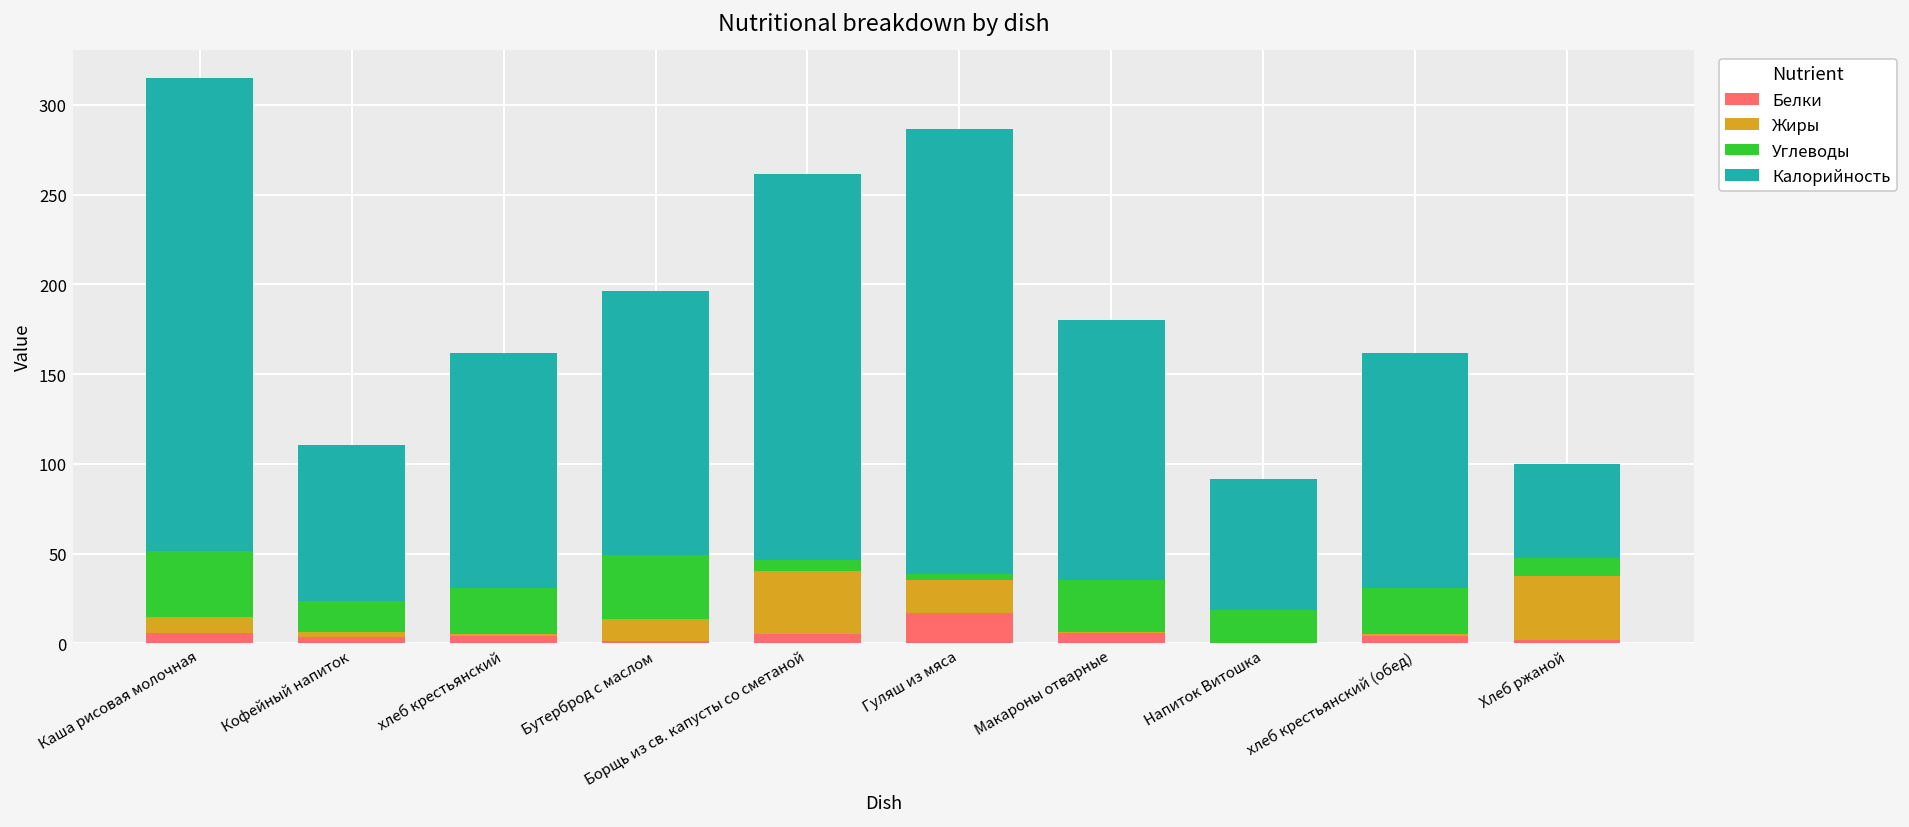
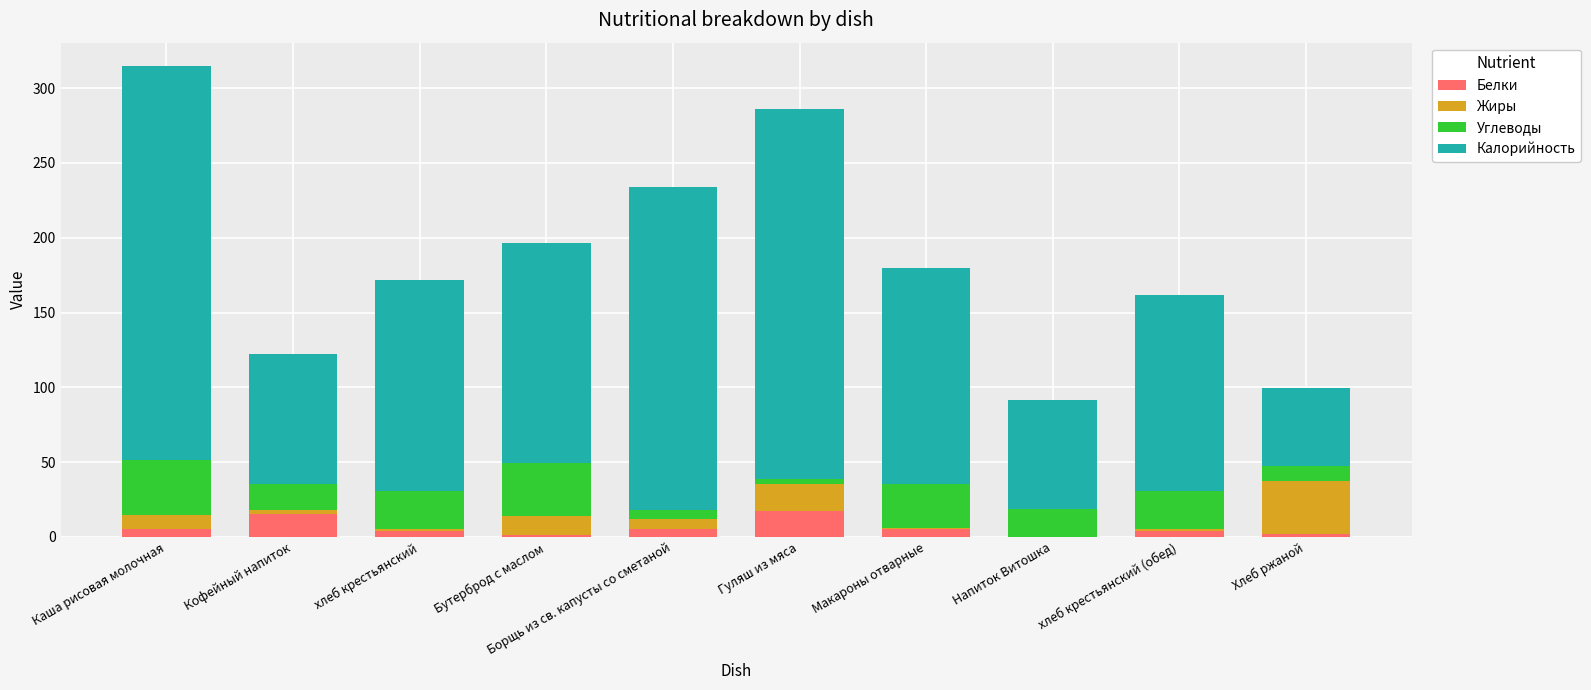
Белки, Кофейный напиток: 4 -> 15
Калорийность, хлеб крестьянский: 131 -> 141
Жиры, Борщь из св. капусты со сметаной: 35 -> 7
